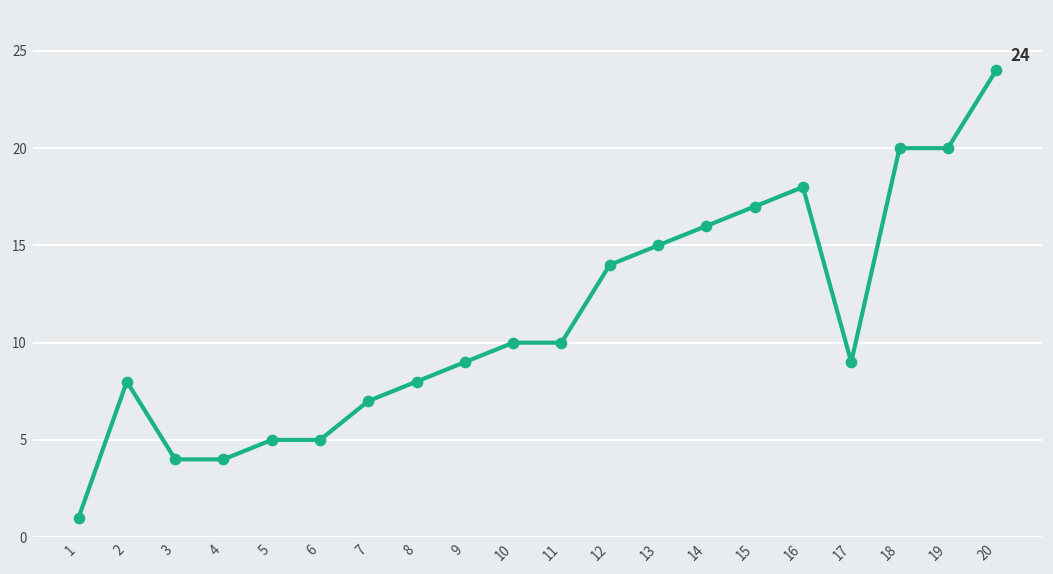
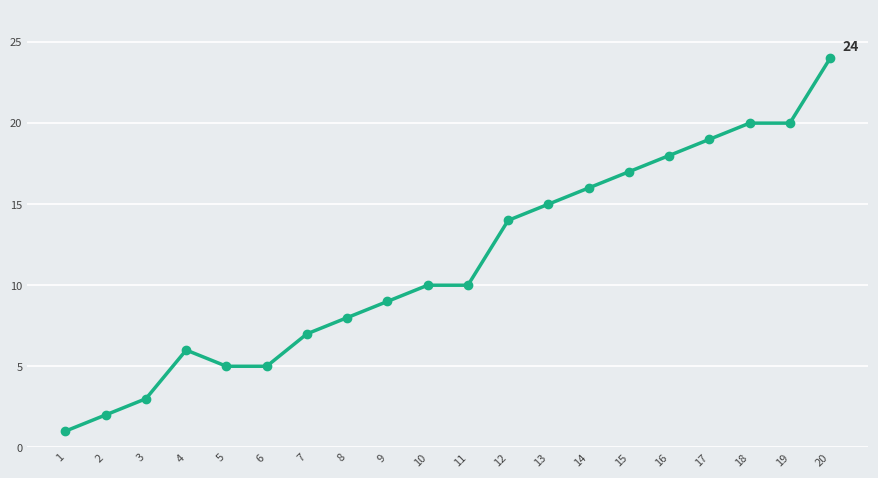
2: 8 -> 2
3: 4 -> 3
4: 4 -> 6
17: 9 -> 19
